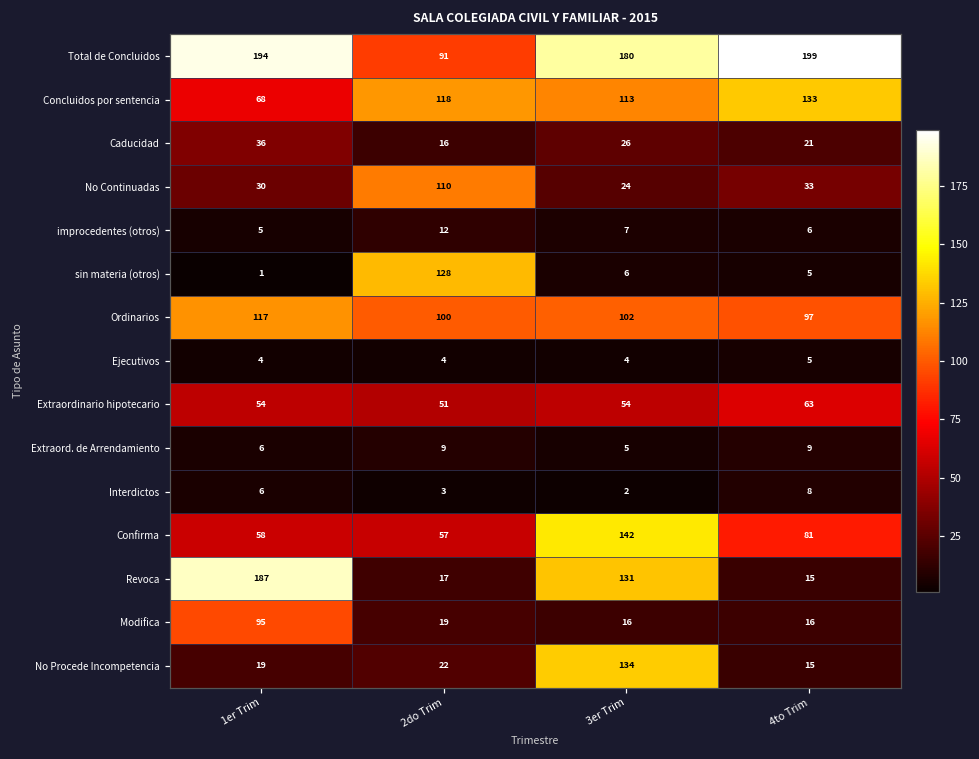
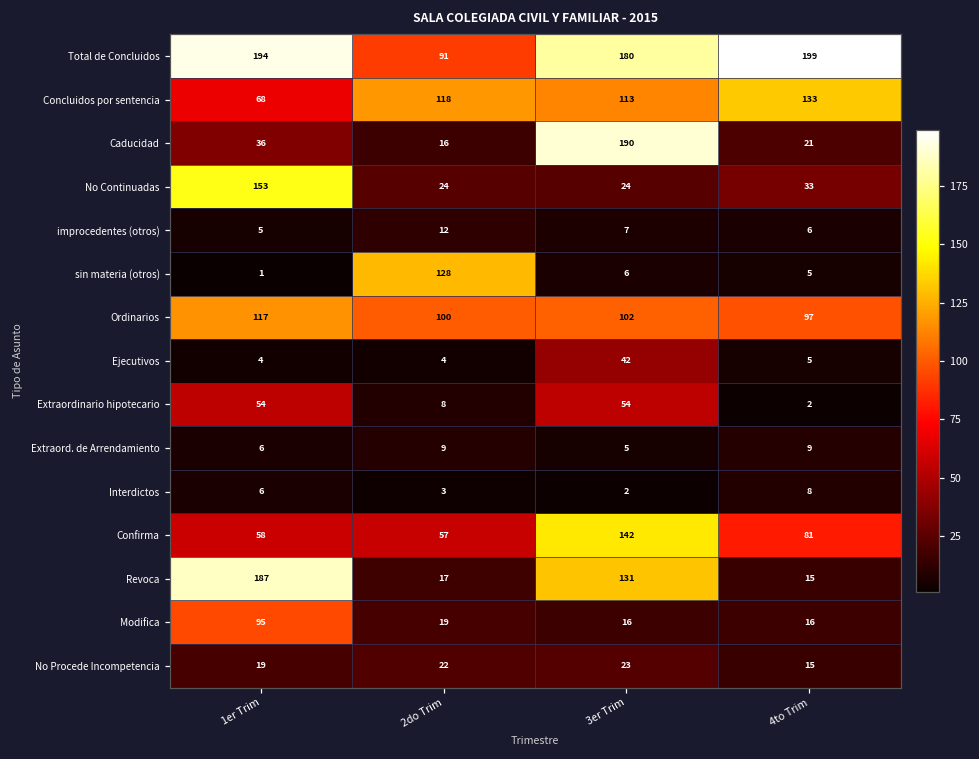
Caducidad, 3er Trim: 26 -> 190
No Continuadas, 1er Trim: 30 -> 153
No Continuadas, 2do Trim: 110 -> 24
Ejecutivos, 3er Trim: 4 -> 42
Extraordinario hipotecario, 2do Trim: 51 -> 8
Extraordinario hipotecario, 4to Trim: 63 -> 2
No Procede Incompetencia, 3er Trim: 134 -> 23
